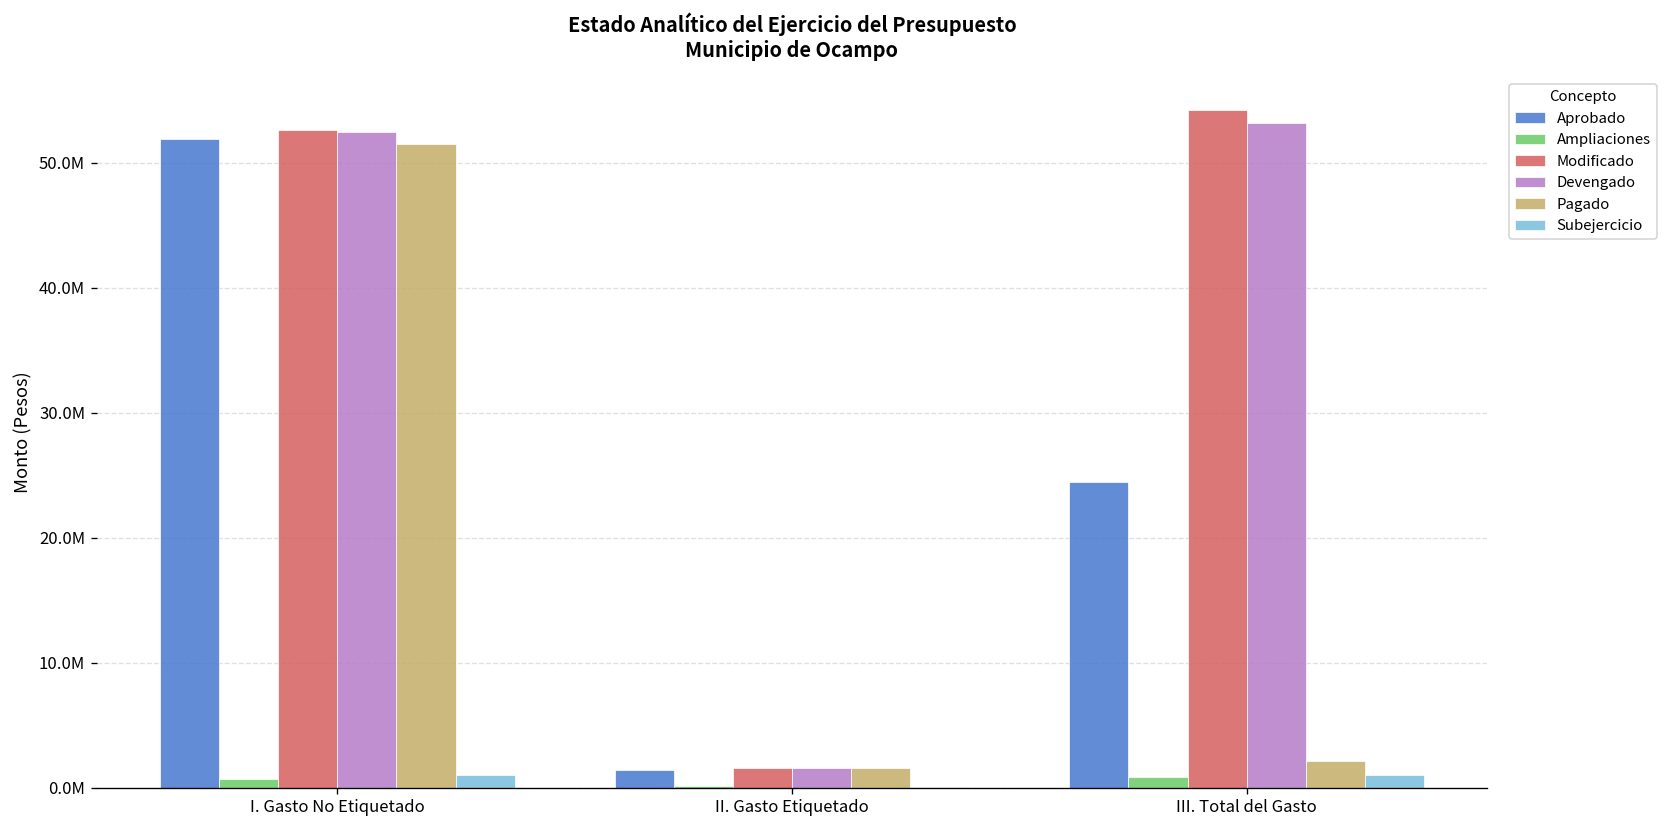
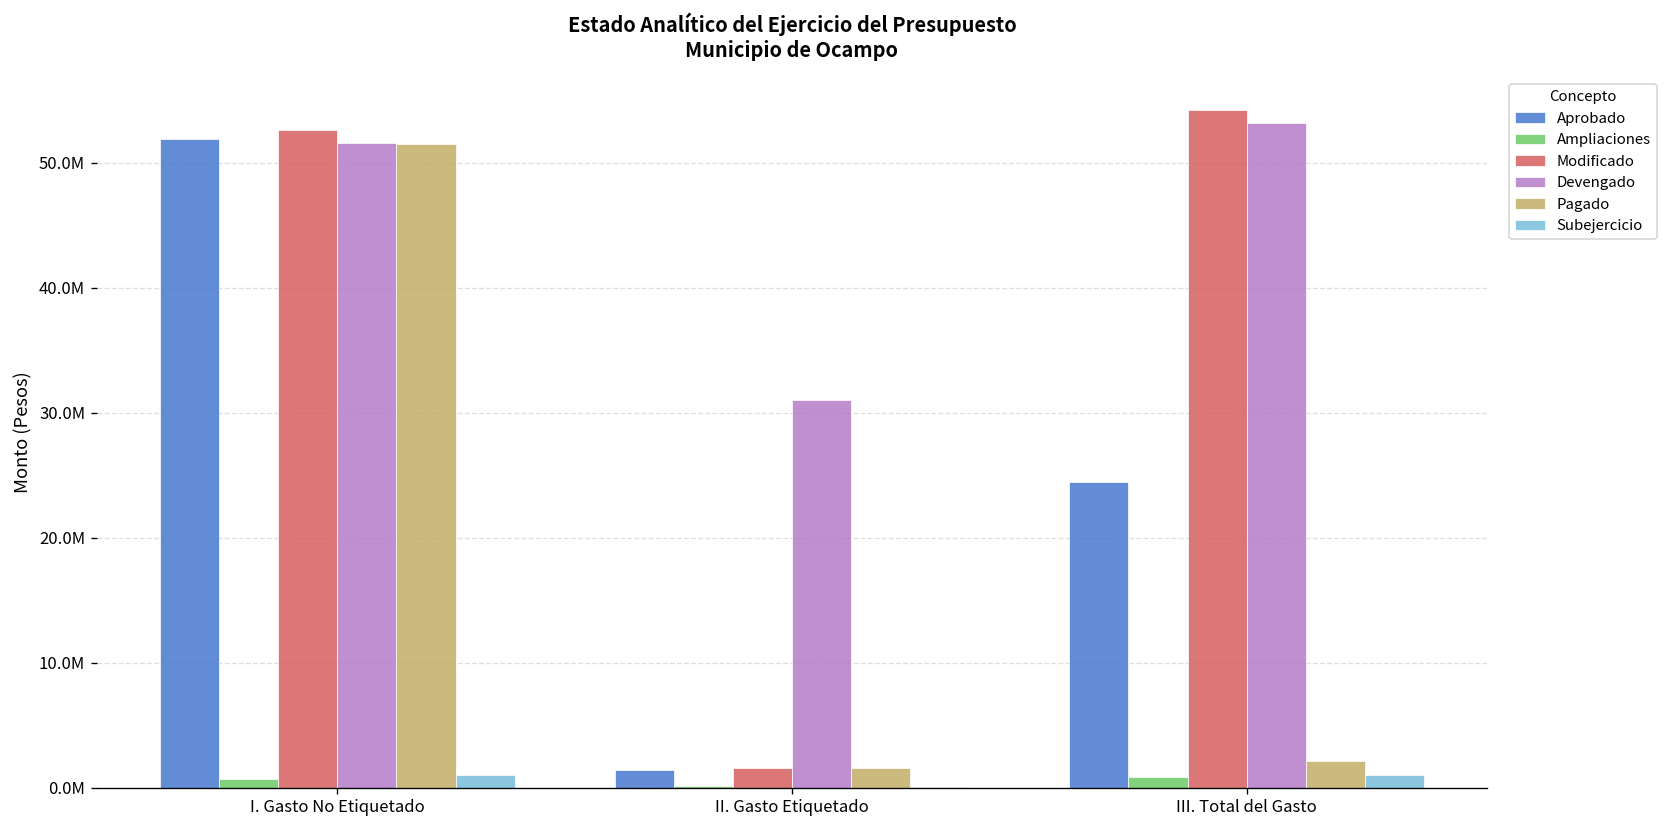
Devengado, I. Gasto No Etiquetado: 52400000 -> 51600000
Devengado, II. Gasto Etiquetado: 1600000 -> 31000000
